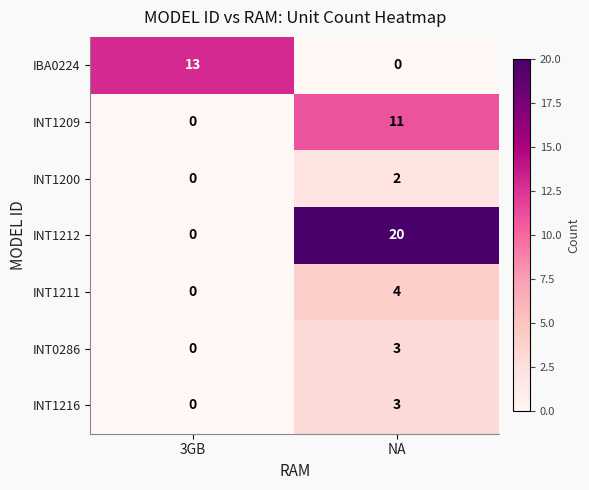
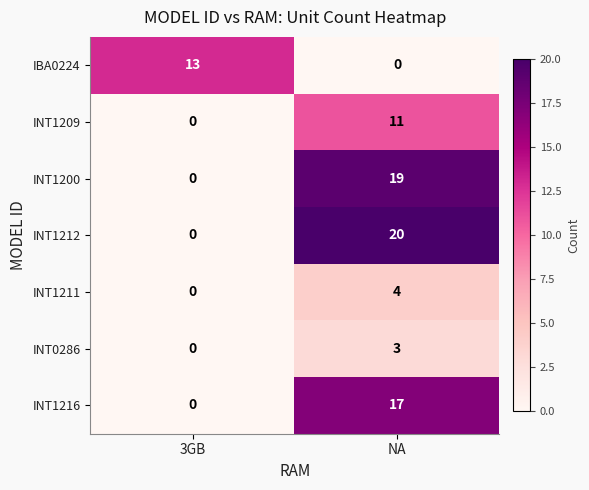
INT1200, NA: 2 -> 19
INT1216, NA: 3 -> 17
